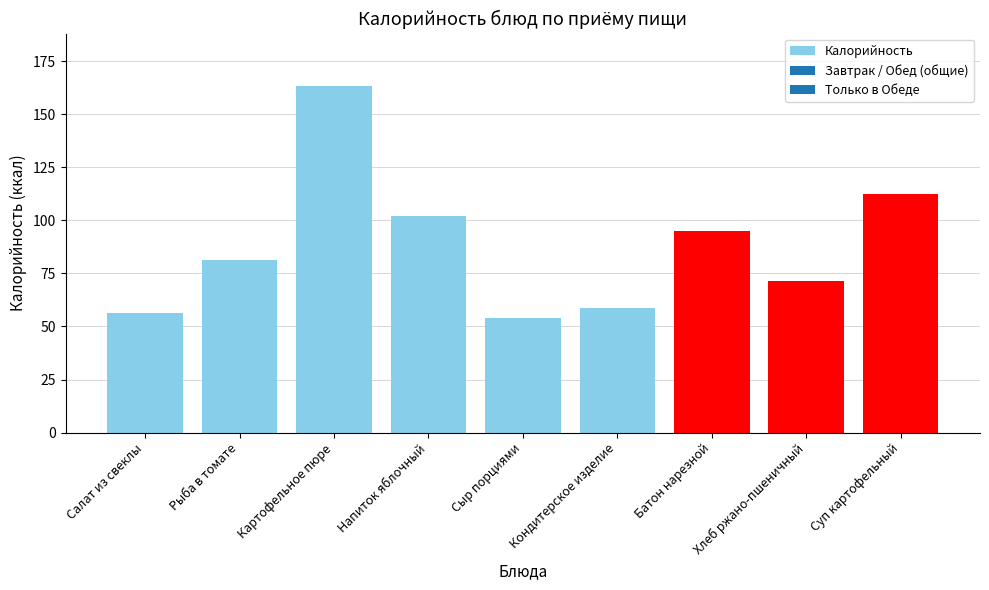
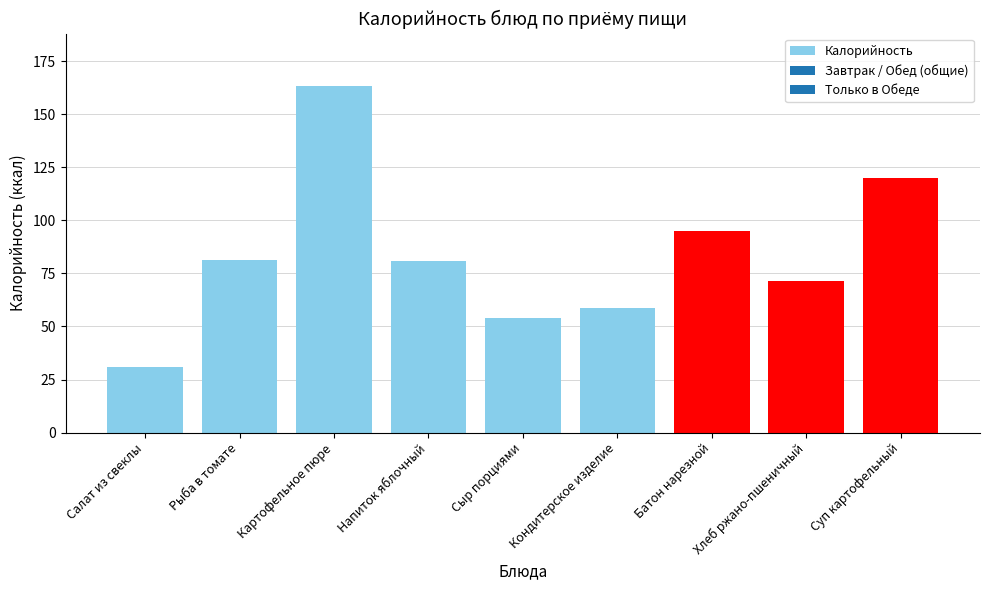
Салат из свеклы: 56 -> 31
Напиток яблочный: 102 -> 81
Суп картофельный: 112 -> 120
